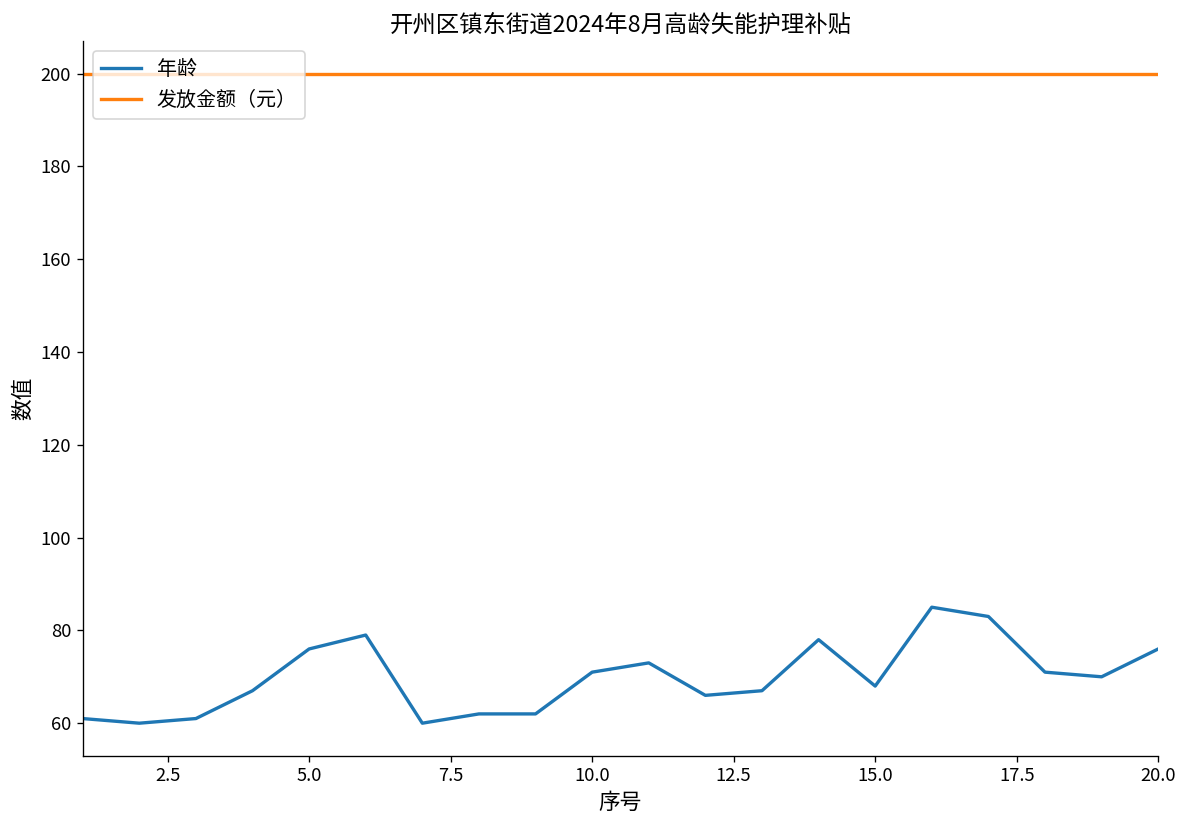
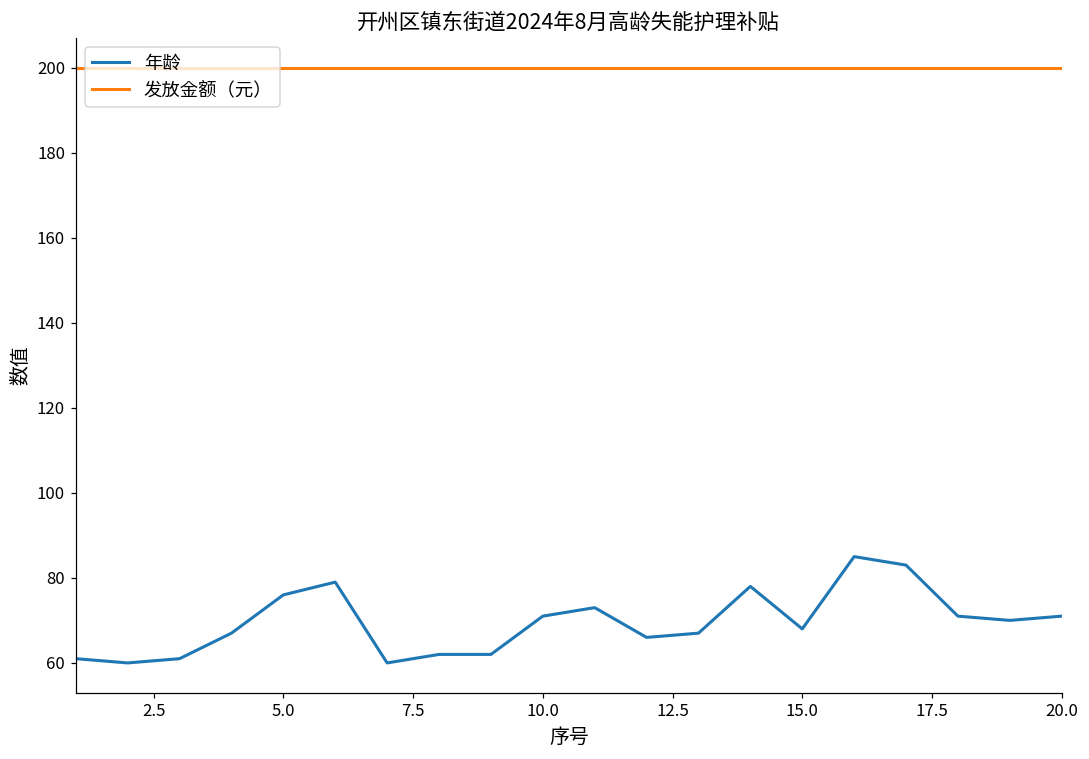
年龄, 20.0: 76 -> 71
